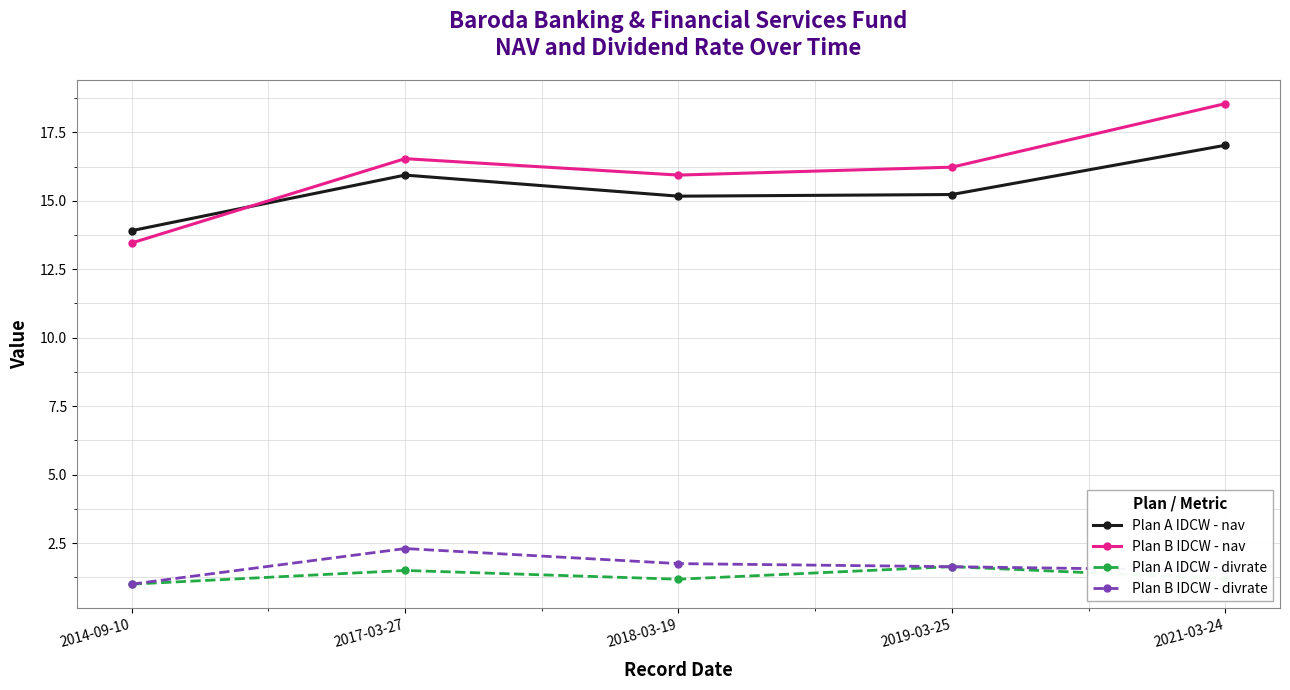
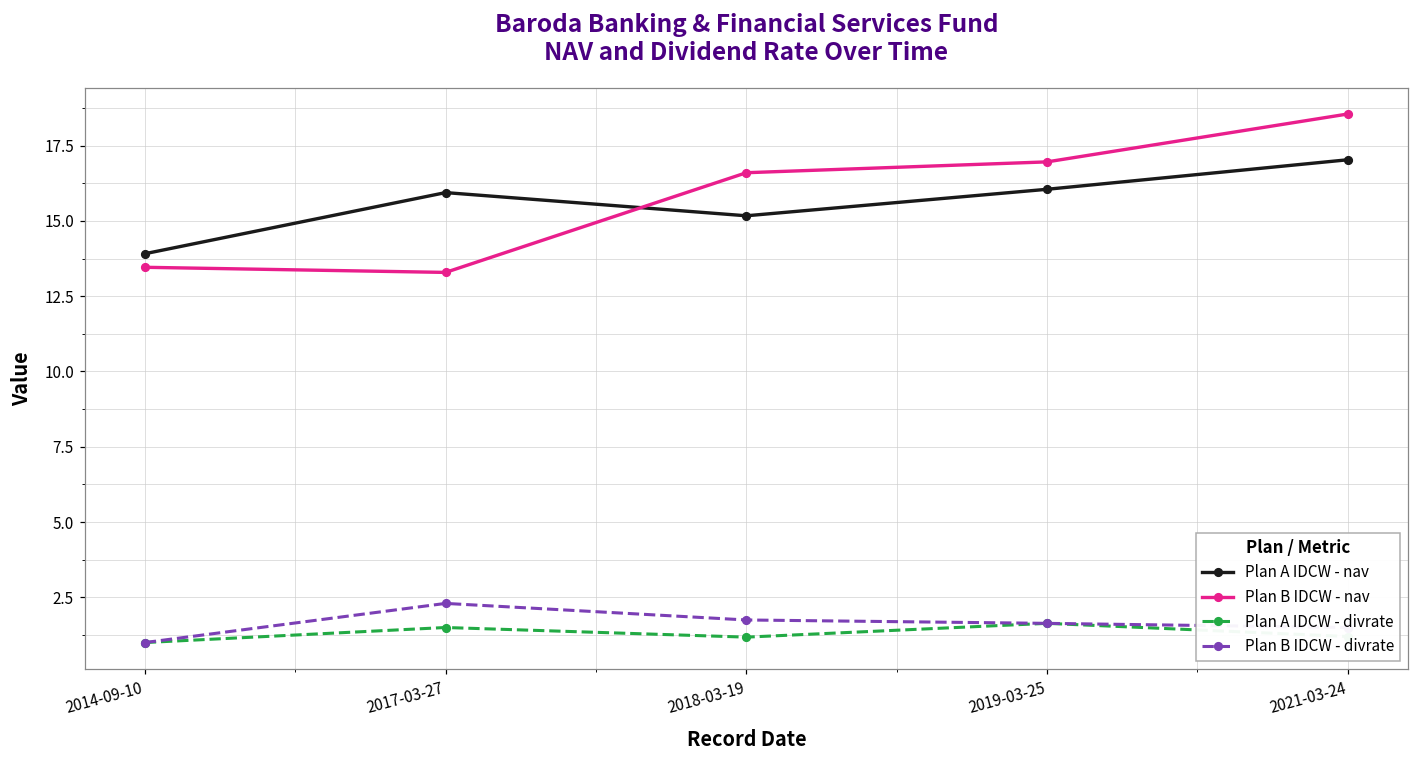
Plan B IDCW - nav, 2017-03-27: 16.5 -> 13.3
Plan B IDCW - nav, 2018-03-19: 15.9 -> 16.6
Plan A IDCW - nav, 2019-03-25: 15.2 -> 16.1
Plan B IDCW - nav, 2019-03-25: 16.2 -> 17.0
